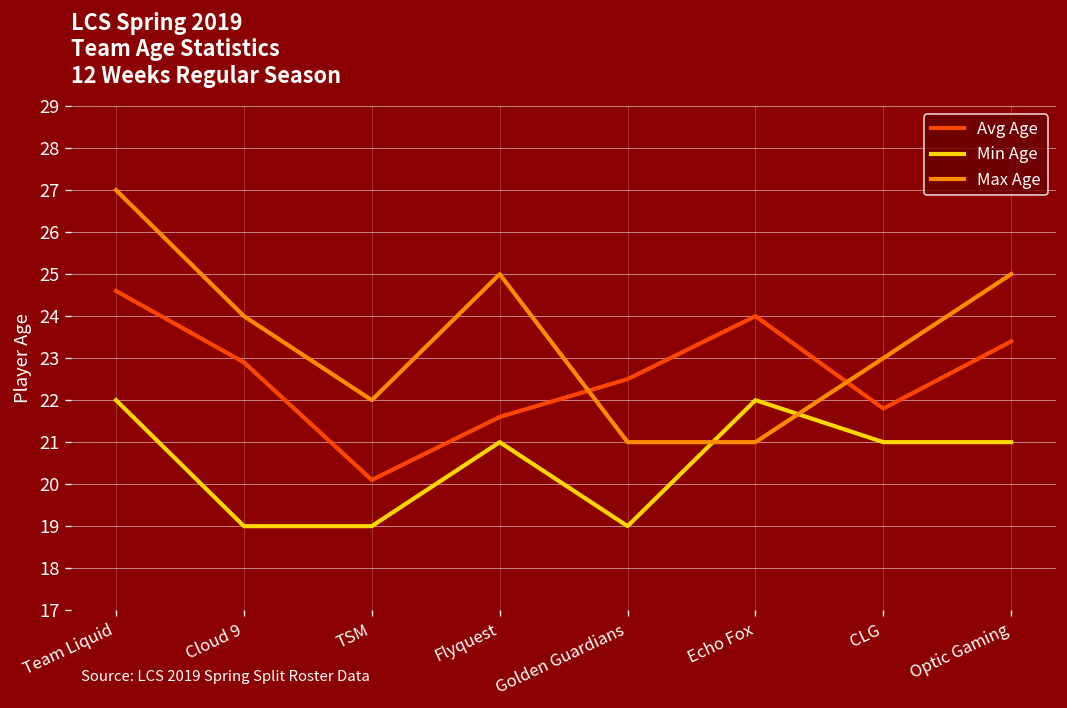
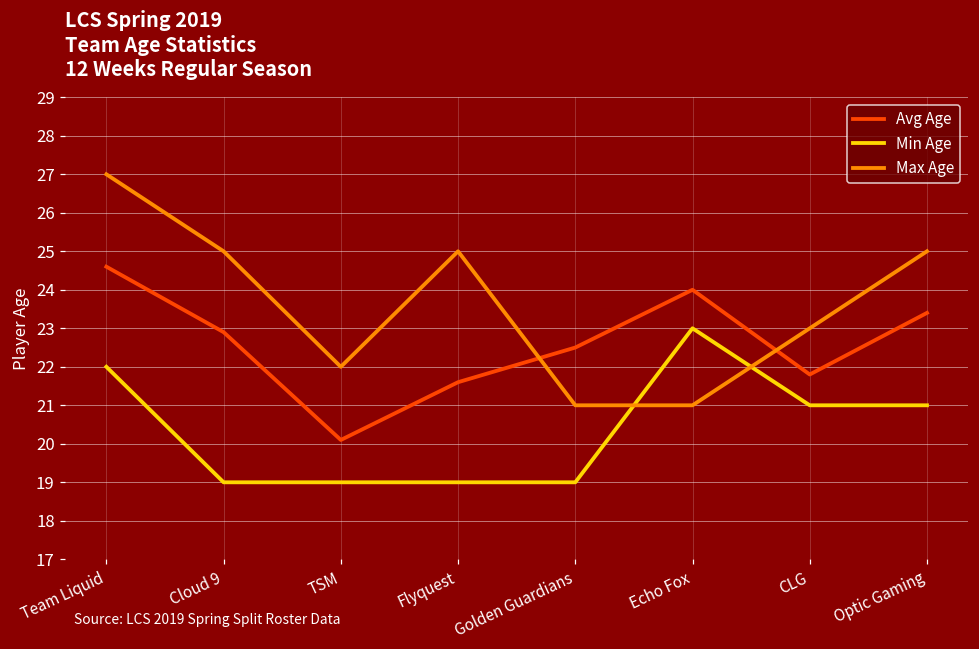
Max Age, Cloud 9: 24 -> 25
Min Age, Flyquest: 21 -> 19
Min Age, Echo Fox: 22 -> 23
